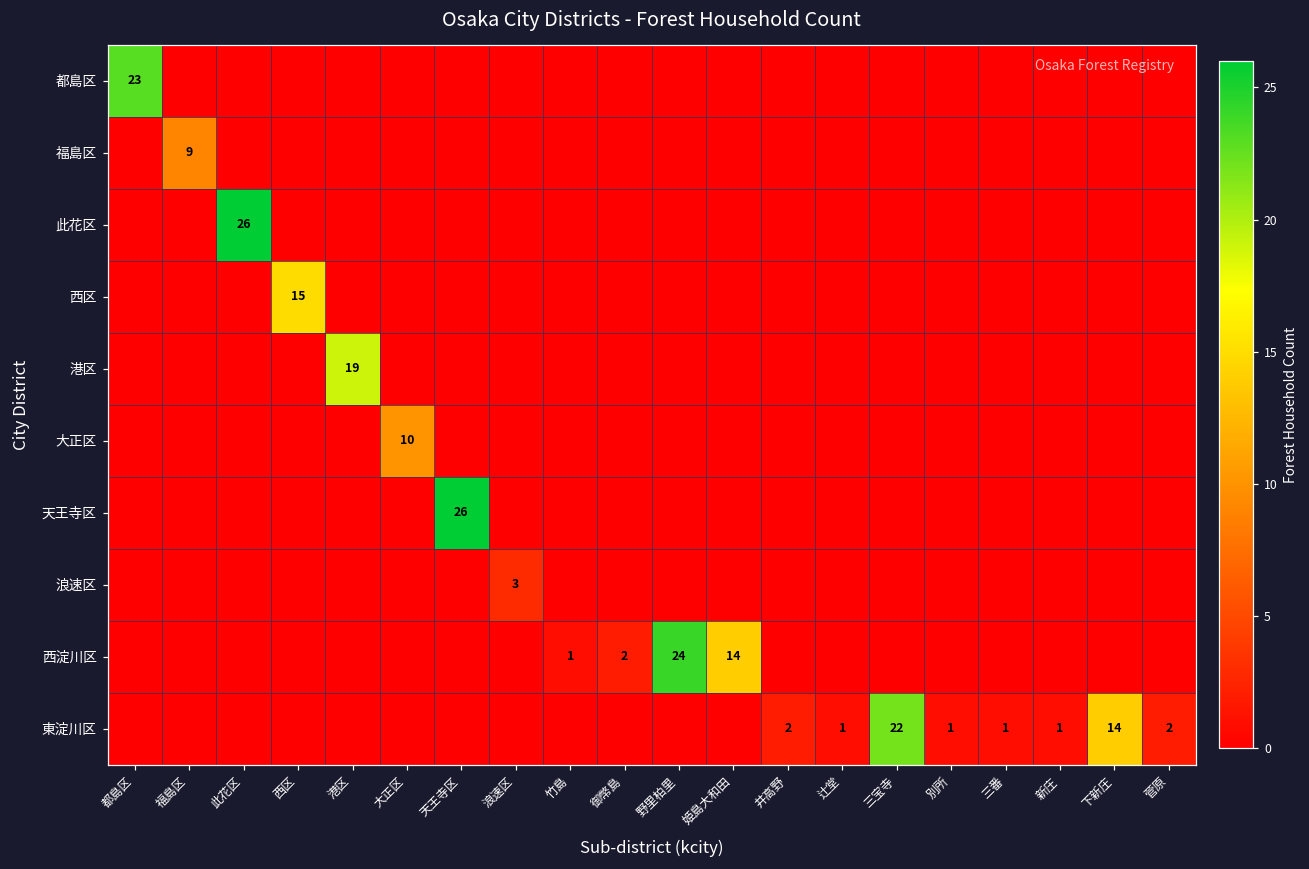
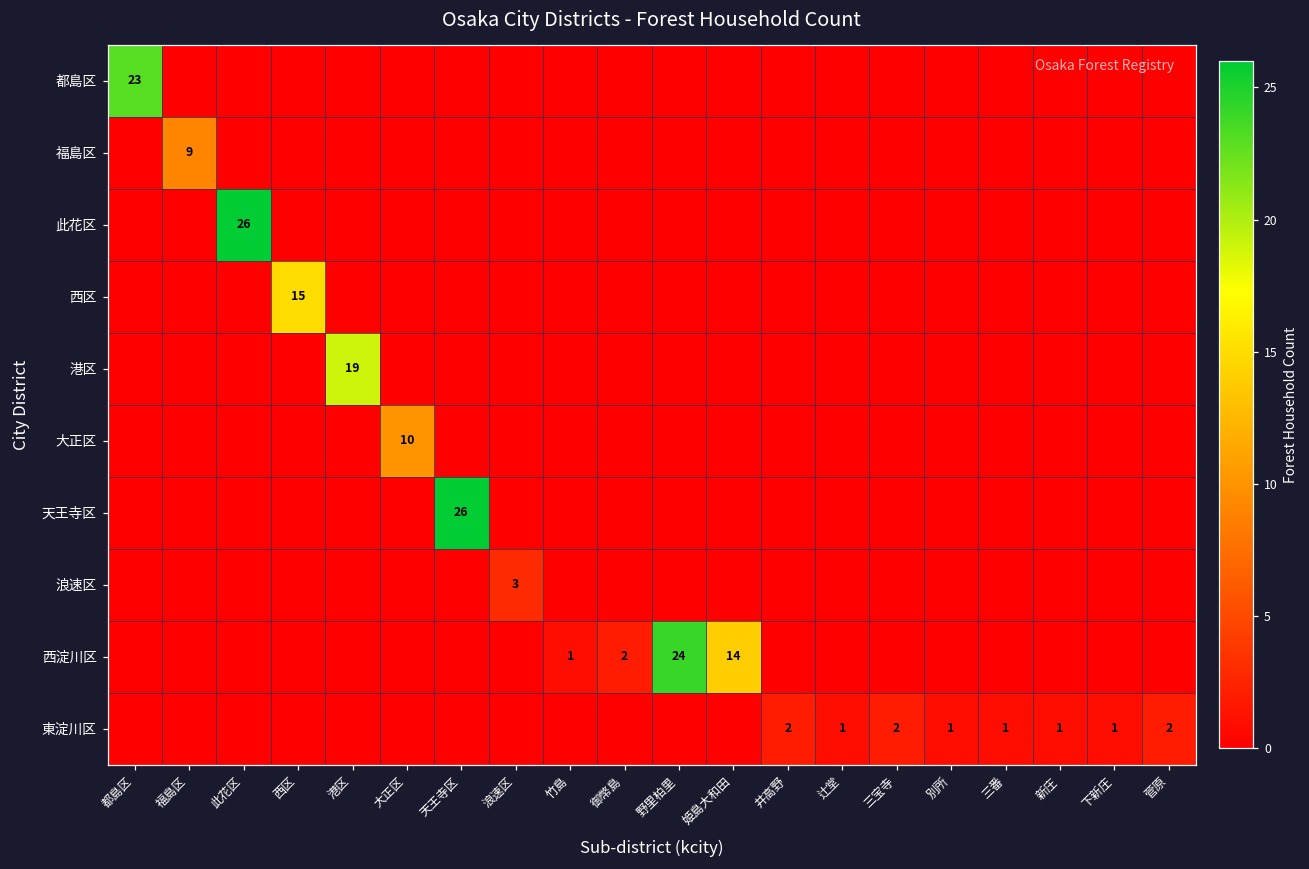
東淀川区, 三宝寺: 22 -> 2
東淀川区, 下新庄: 14 -> 1
